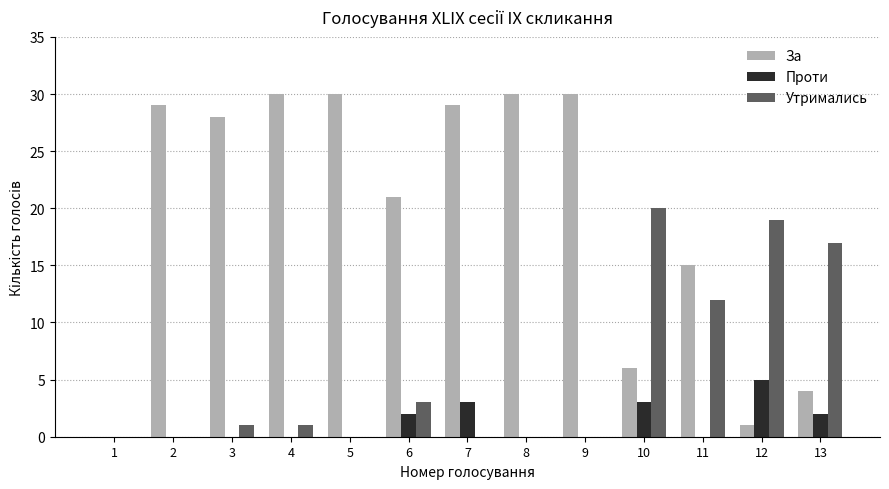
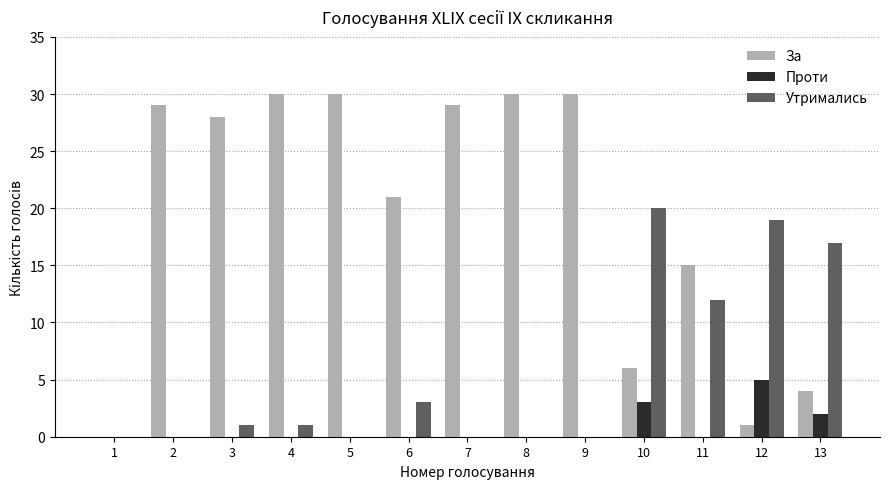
Проти, 6: 2 -> 0
Проти, 7: 3 -> 0
